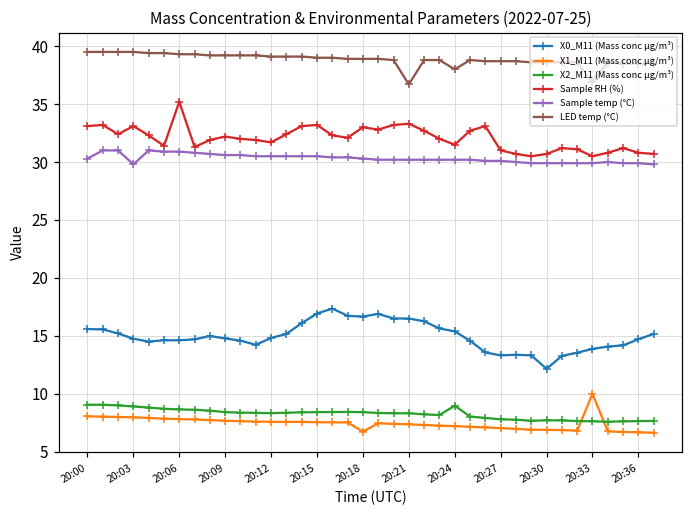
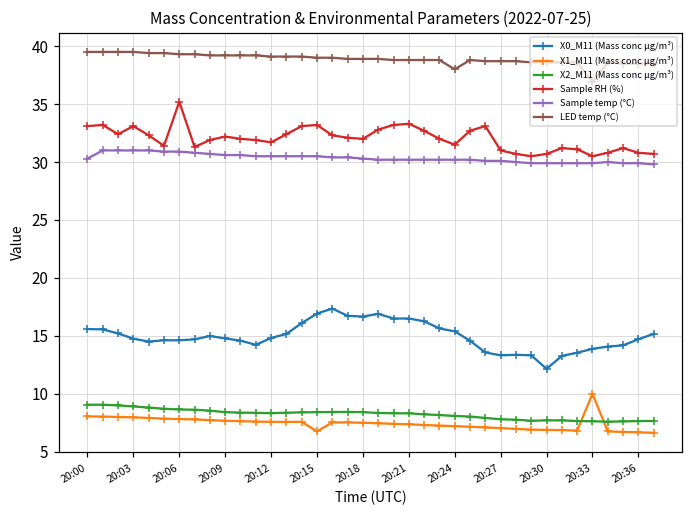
Sample temp (°C), 20:03: 29.8 -> 31.0
X1_M11 (Mass conc μg/m³), 20:15: 7.6 -> 6.8
X1_M11 (Mass conc μg/m³), 20:18: 6.7 -> 7.5
Sample RH (%), 20:18: 33 -> 32
LED temp (°C), 20:21: 36.7 -> 38.8
X2_M11 (Mass conc μg/m³), 20:24: 9.0 -> 8.1
